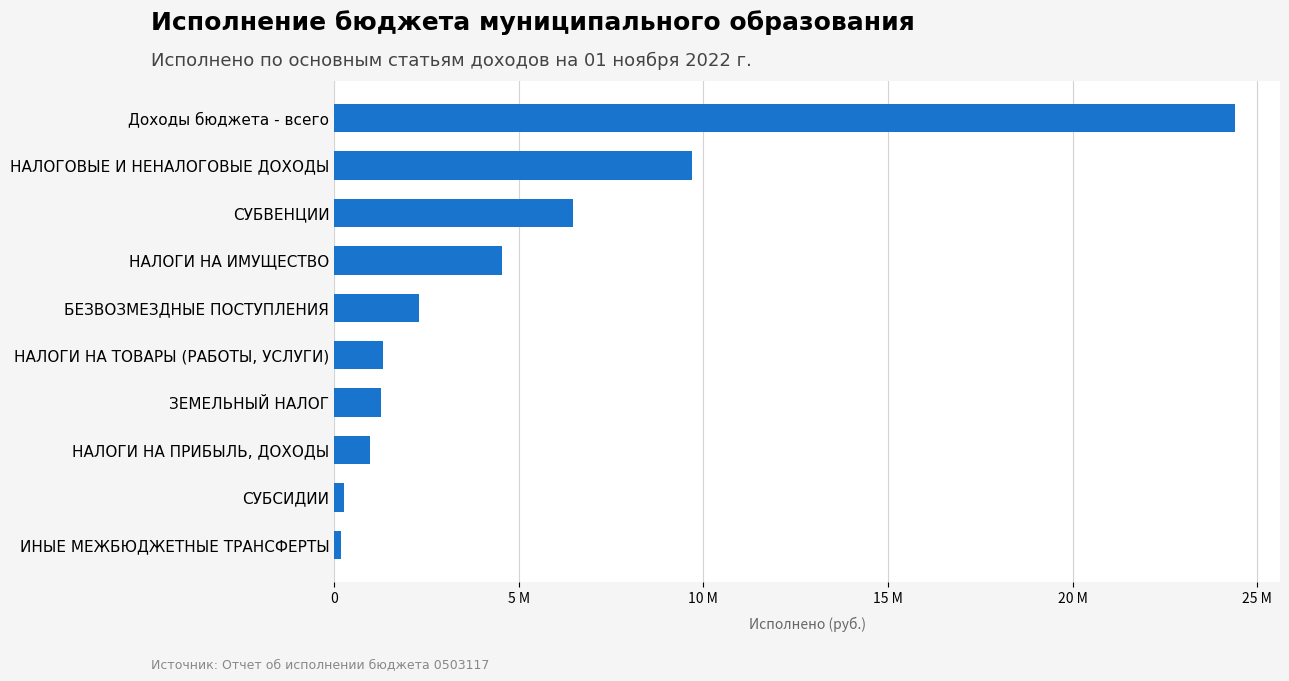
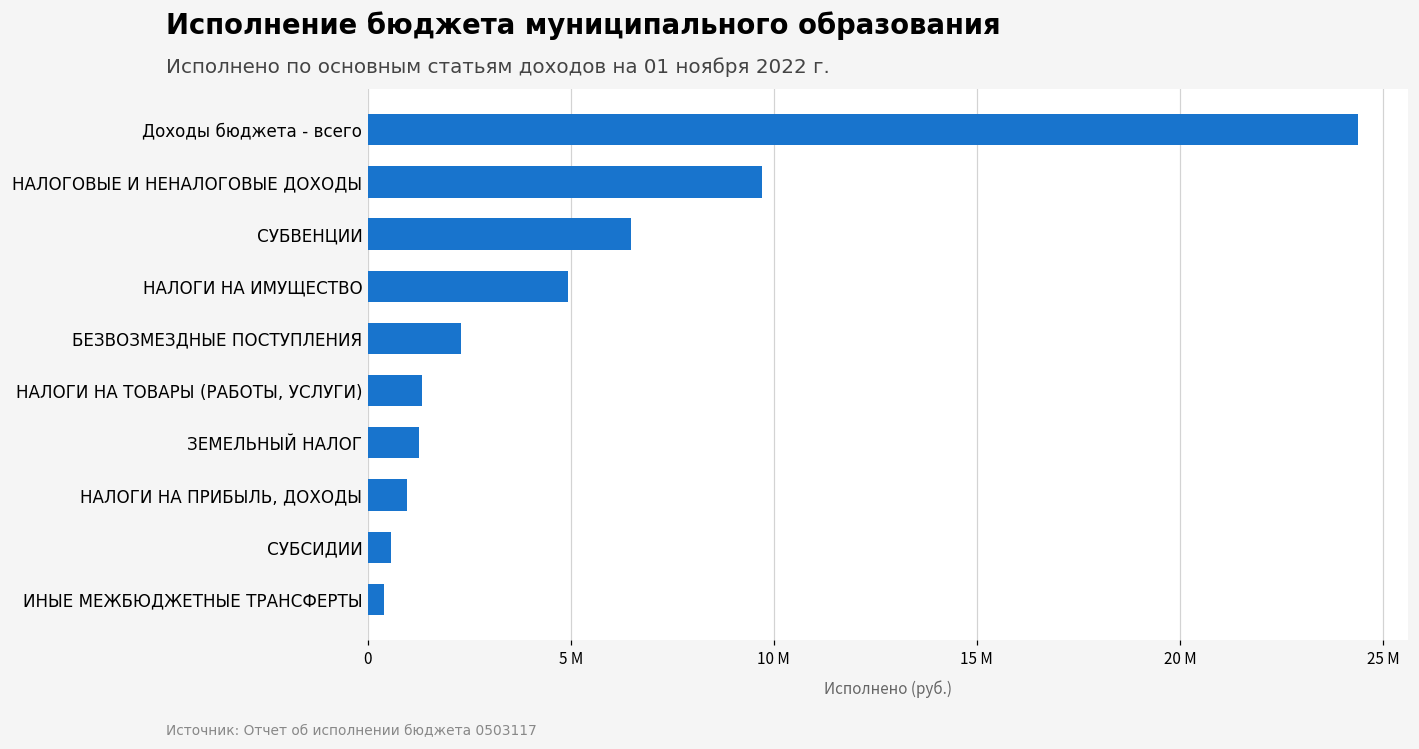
НАЛОГИ НА ИМУЩЕСТВО: 4500000 -> 4900000
СУБСИДИИ: 300000 -> 600000
ИНЫЕ МЕЖБЮДЖЕТНЫЕ ТРАНСФЕРТЫ: 200000 -> 400000
